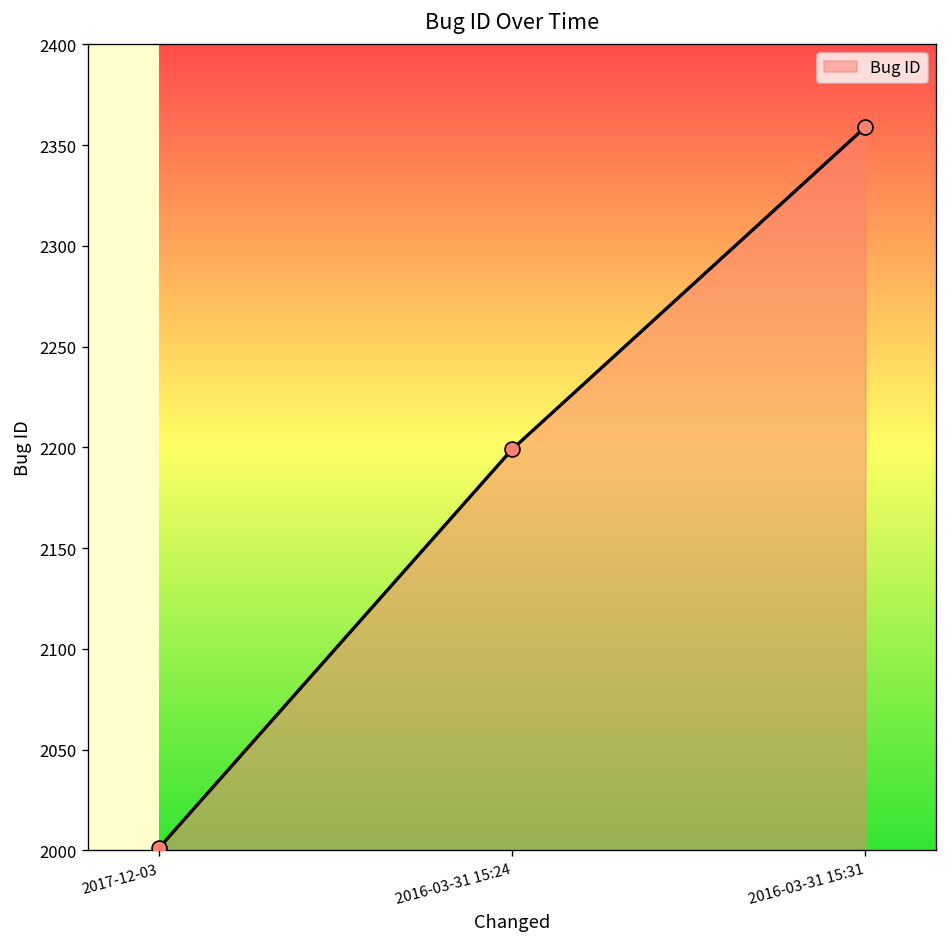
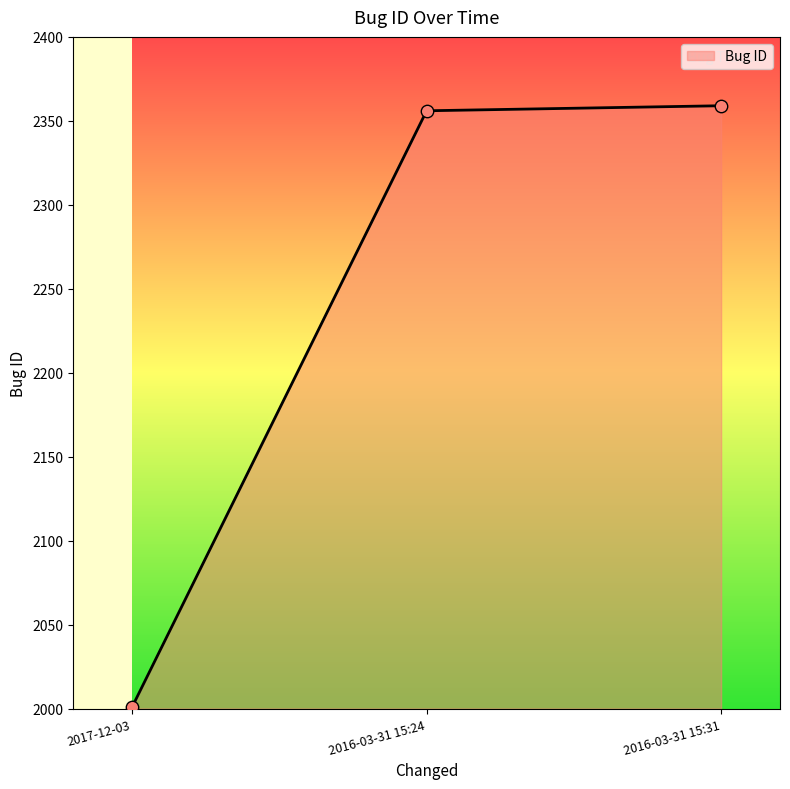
2016-03-31 15:24: 2199 -> 2356
